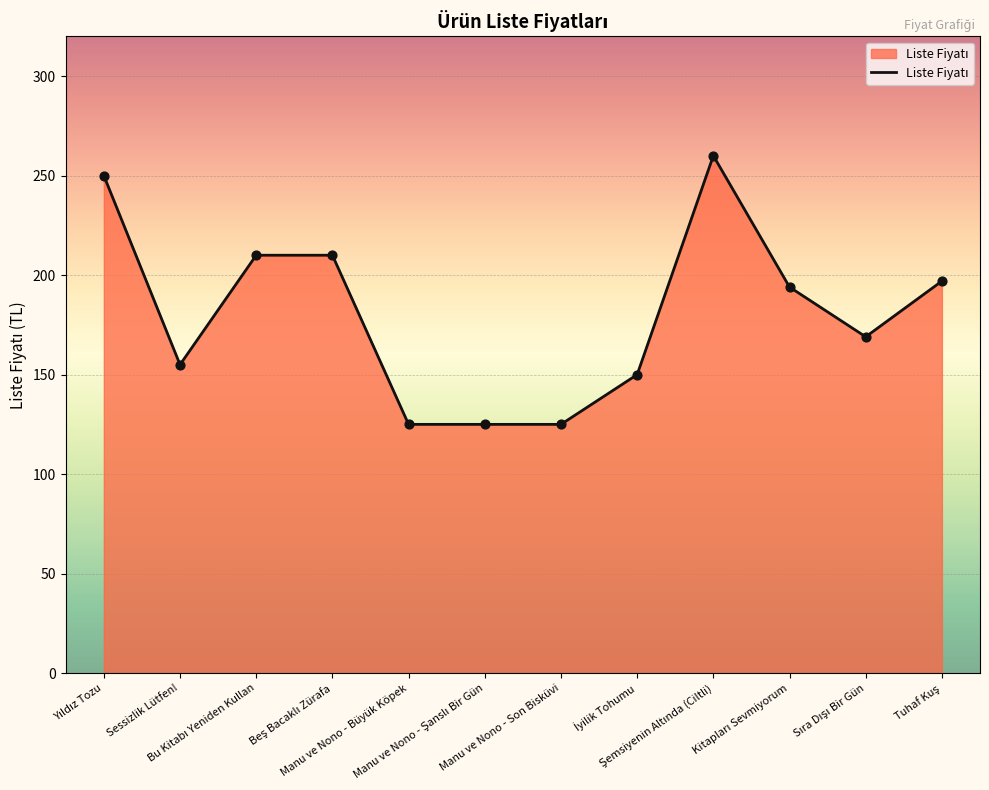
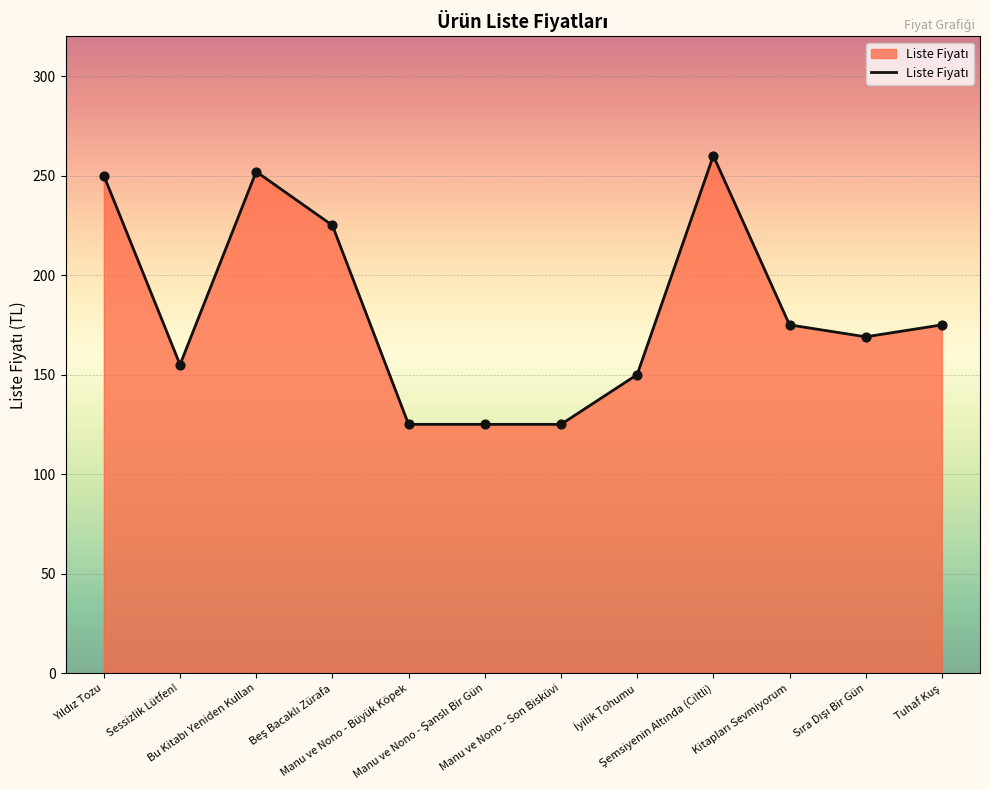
Bu Kitabı Yeniden Kullan: 210 -> 252
Beş Bacaklı Zürafa: 210 -> 225
Kitapları Sevmiyorum: 194 -> 175
Tuhaf Kuş: 197 -> 175
